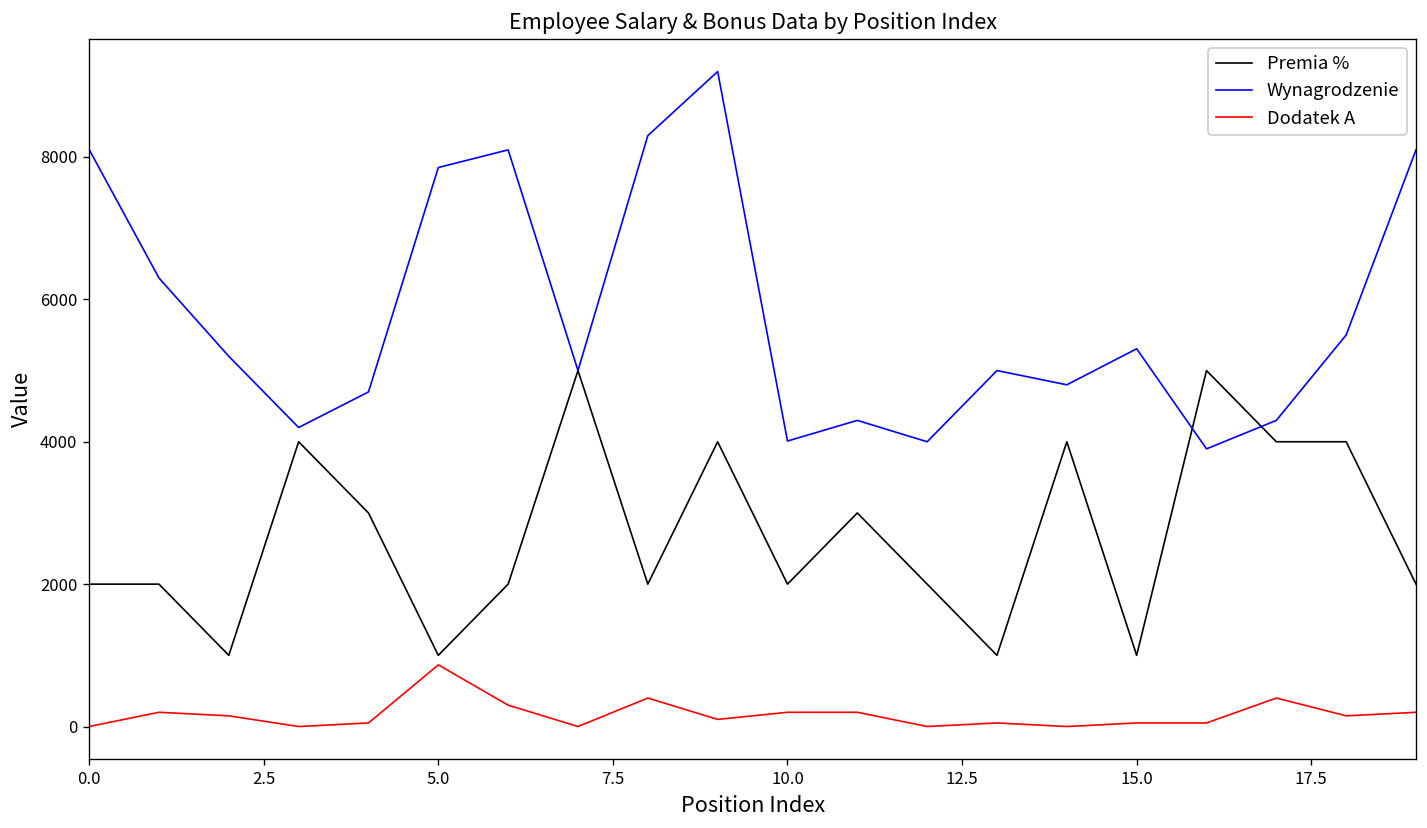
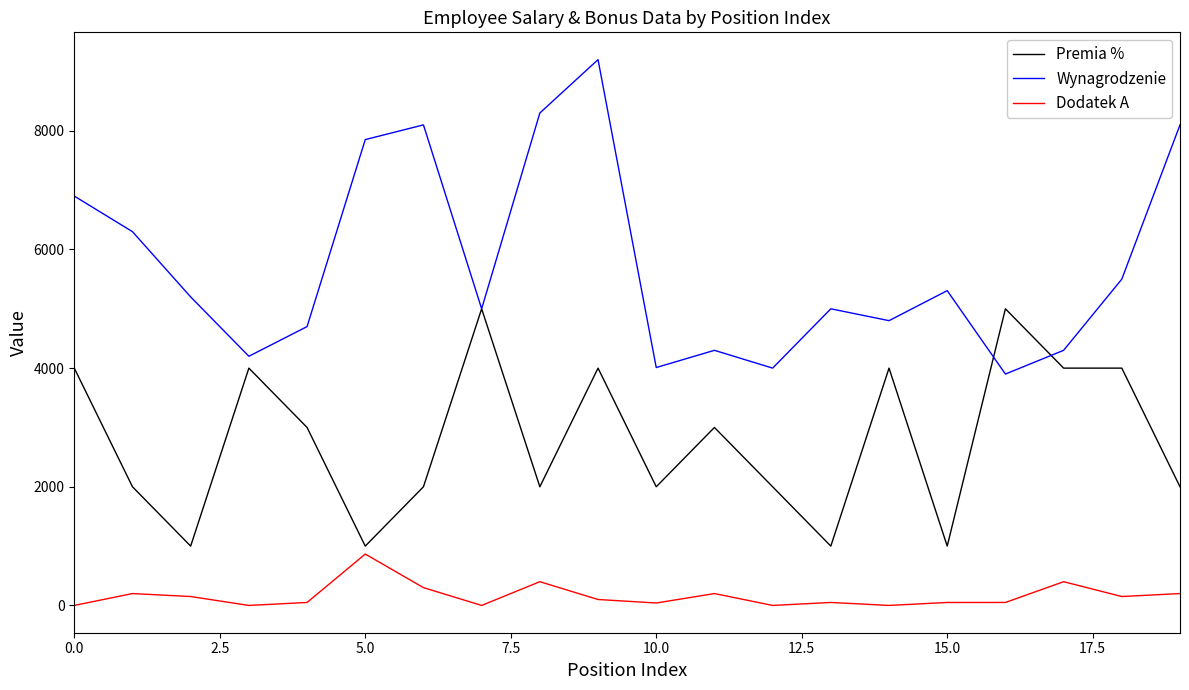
Premia %, 0.0: 2000 -> 4000
Wynagrodzenie, 0.0: 8100 -> 6900
Dodatek A, 10.0: 200 -> 0
